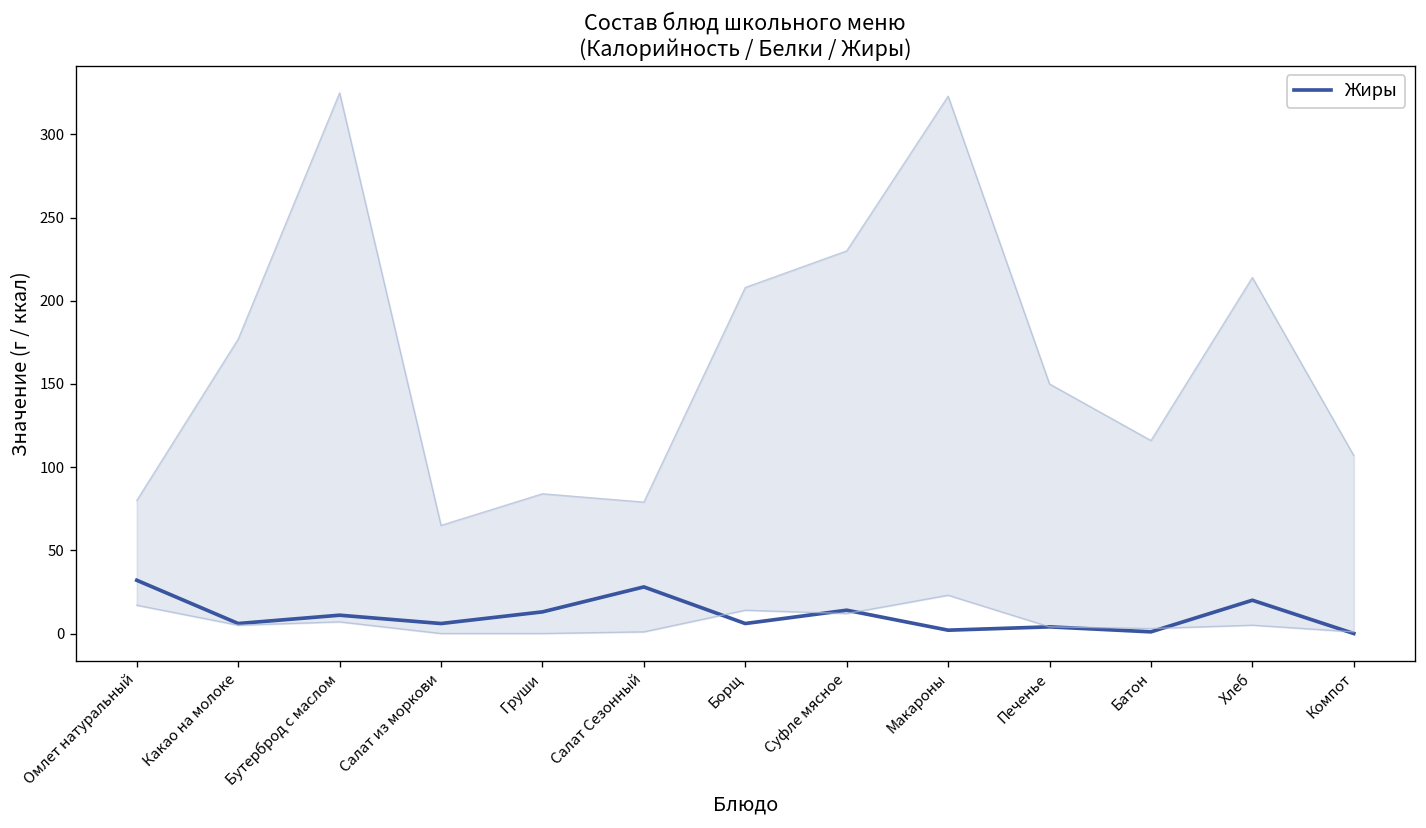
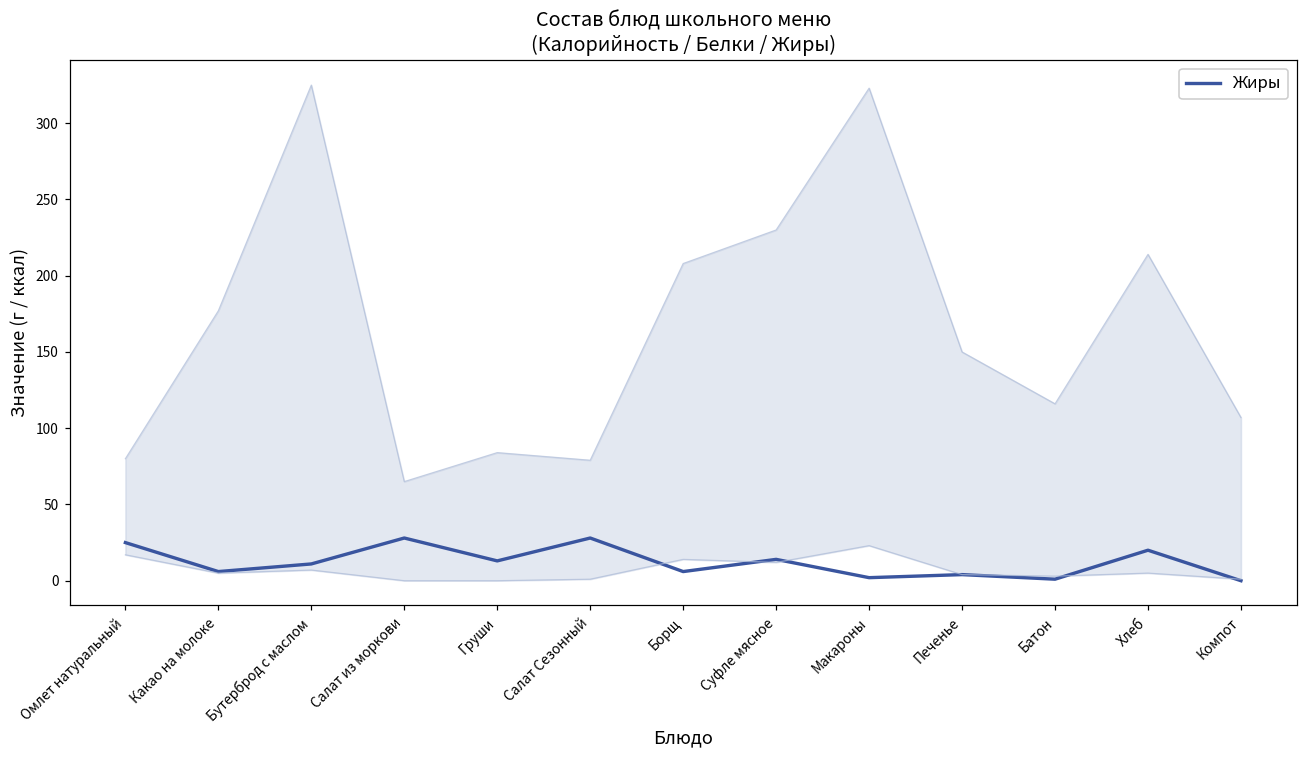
Жиры, Омлет натуральный: 32 -> 25
Жиры, Салат из моркови: 6 -> 28
